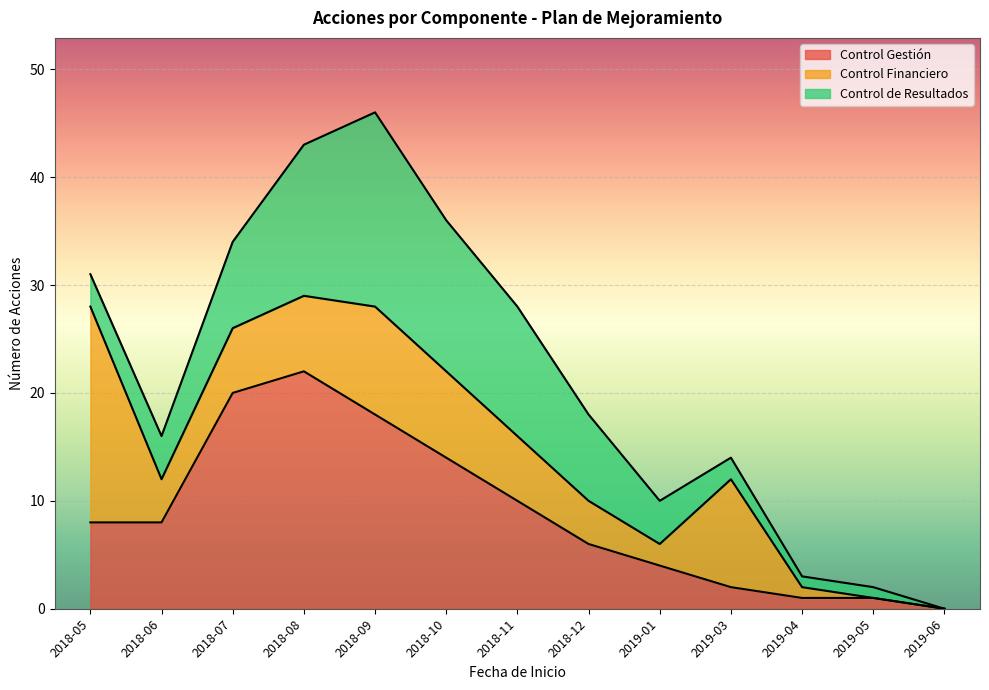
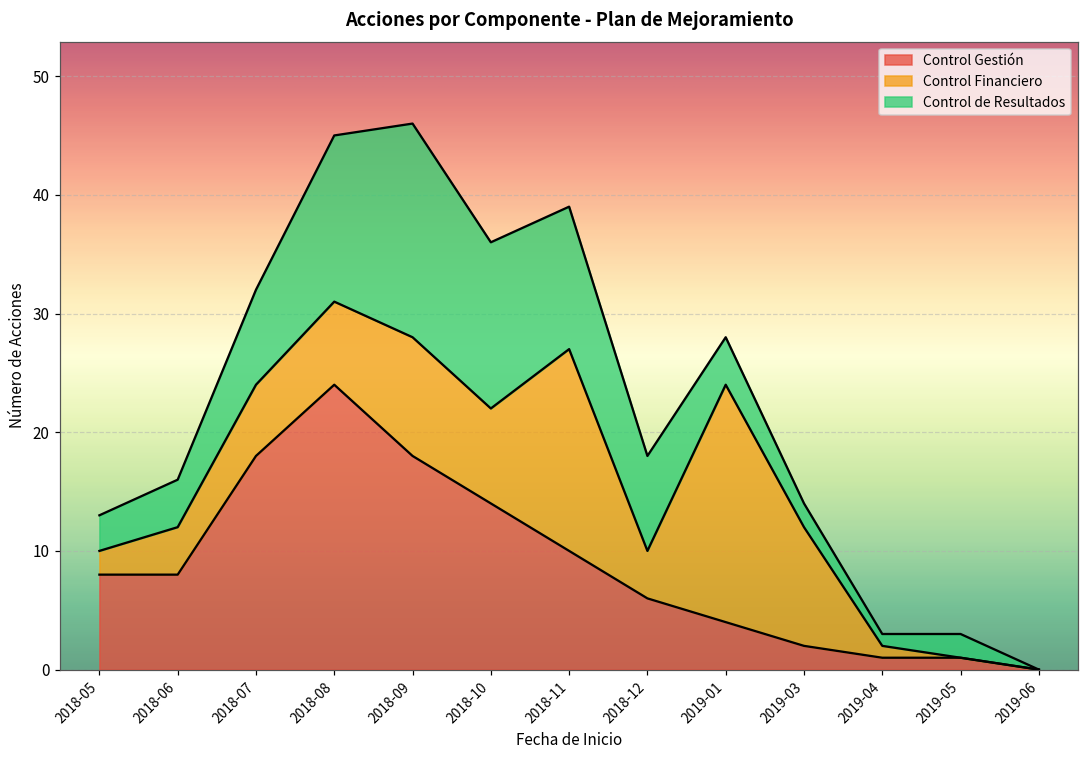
Control Financiero, 2018-05: 20 -> 2
Control Gestión, 2018-07: 20 -> 18
Control Gestión, 2018-08: 22 -> 24
Control Financiero, 2018-11: 6 -> 17
Control Financiero, 2019-01: 2 -> 20
Control de Resultados, 2019-05: 1 -> 2
